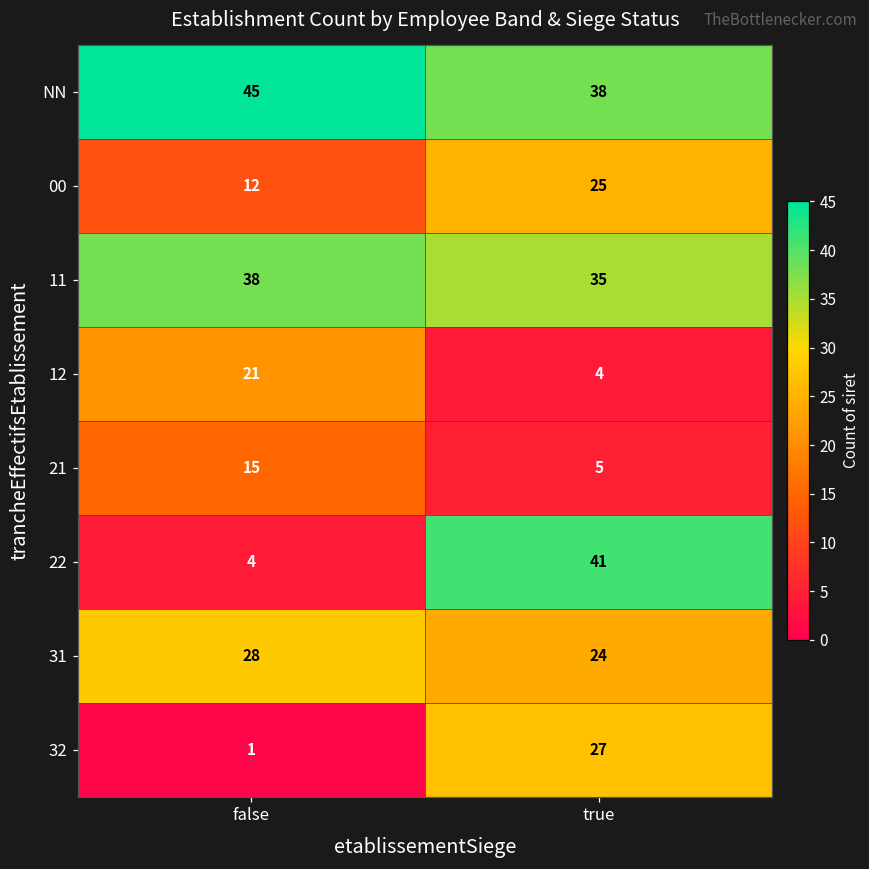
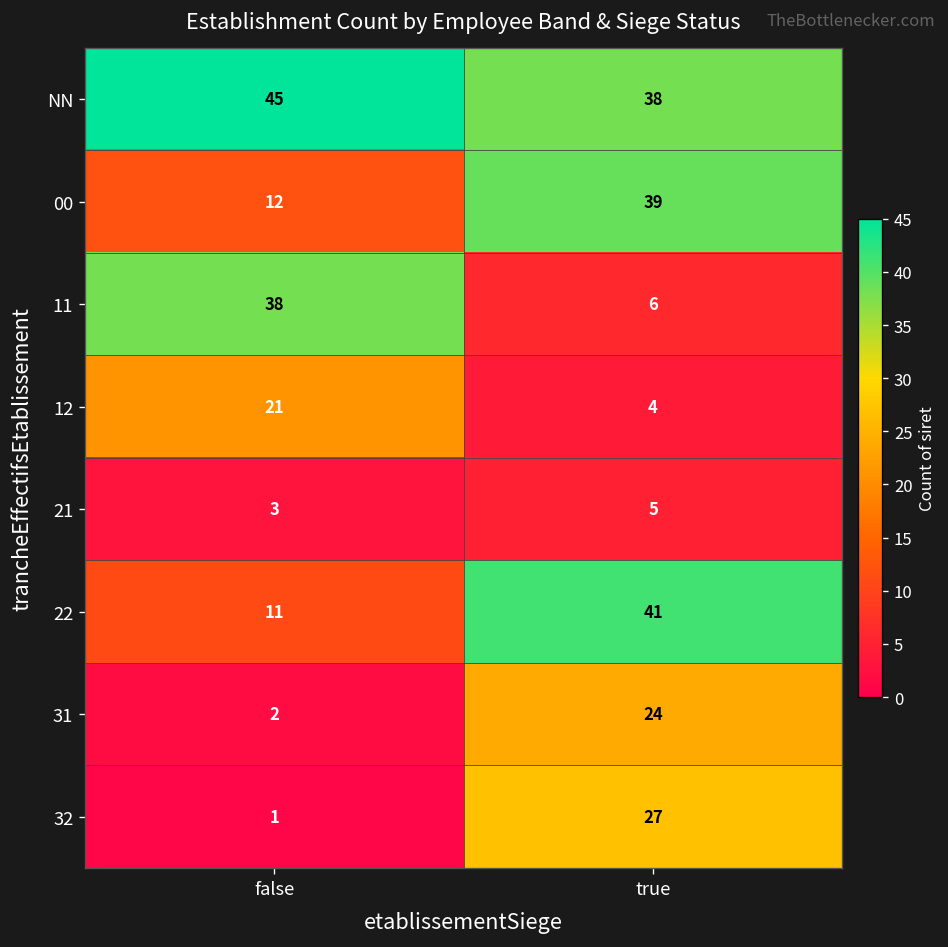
00, true: 25 -> 39
11, true: 35 -> 6
21, false: 15 -> 3
22, false: 4 -> 11
31, false: 28 -> 2
